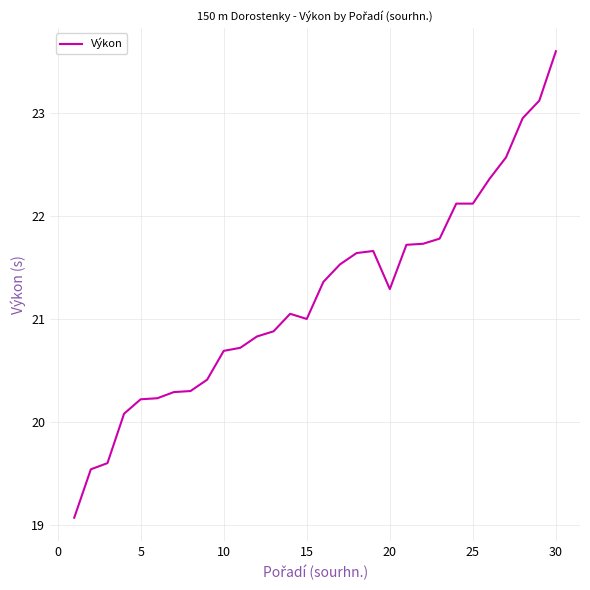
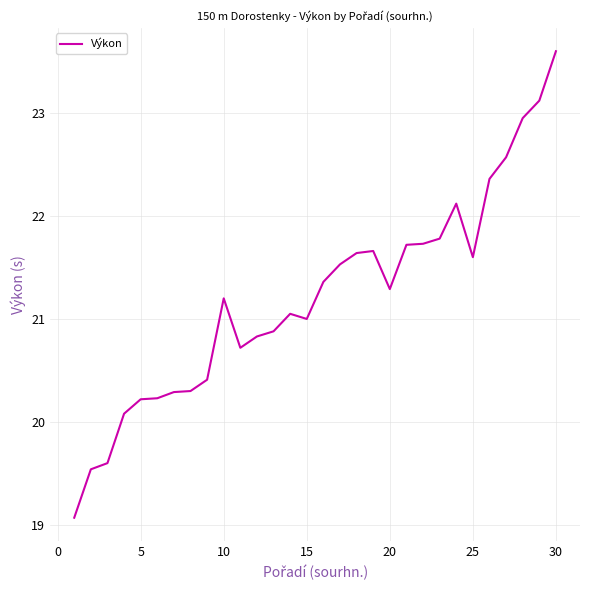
10: 20.69 -> 21.20
25: 22.12 -> 21.60
